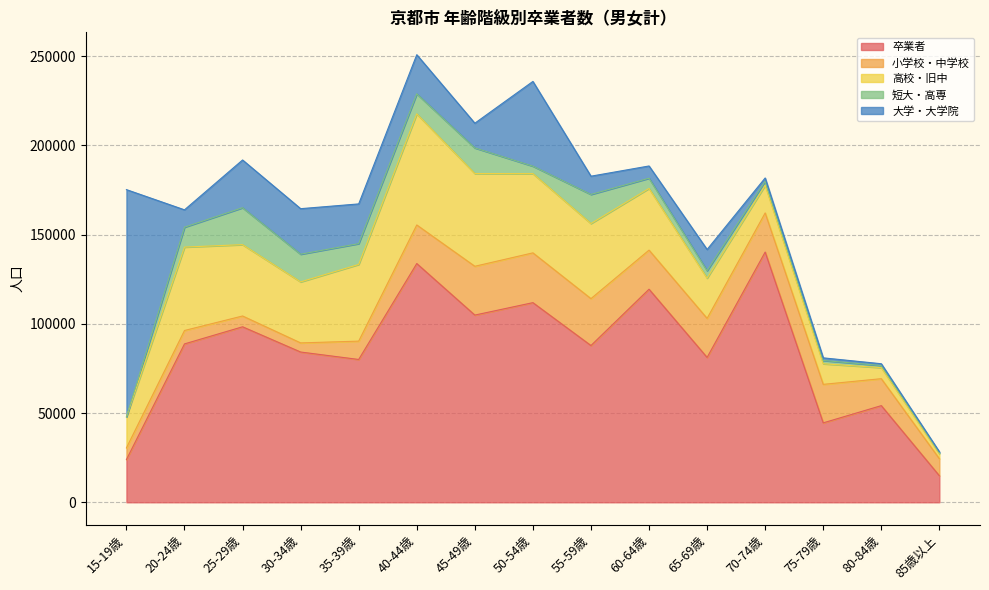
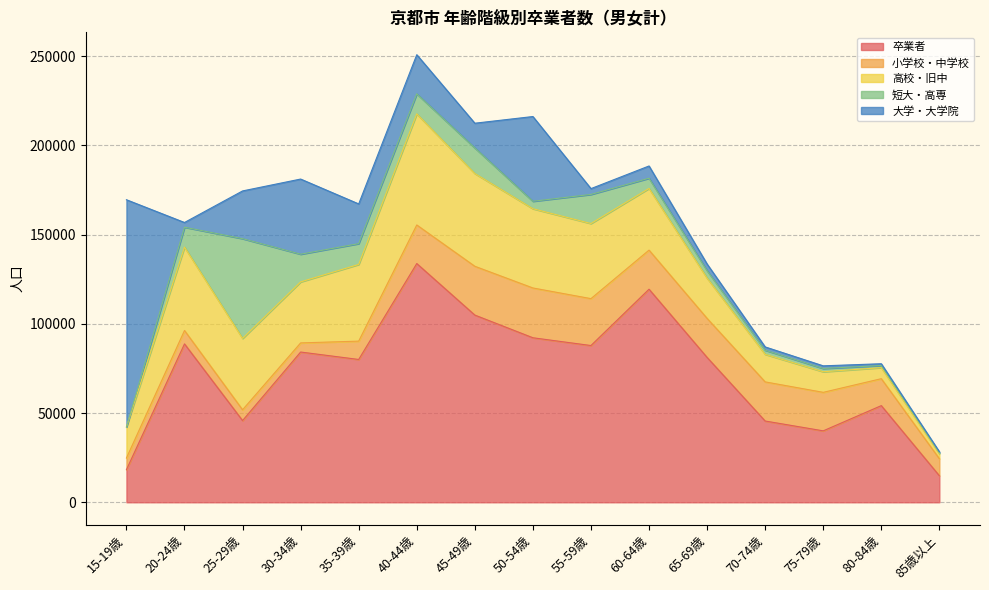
卒業者, 15-19歳: 24000 -> 18000
大学・大学院, 20-24歳: 10000 -> 3000
卒業者, 25-29歳: 98000 -> 46000
短大・高専, 25-29歳: 21000 -> 56000
大学・大学院, 30-34歳: 26000 -> 42000
卒業者, 50-54歳: 112000 -> 92000
大学・大学院, 55-59歳: 10000 -> 3000
大学・大学院, 65-69歳: 12000 -> 4000
卒業者, 70-74歳: 140000 -> 46000
卒業者, 75-79歳: 44000 -> 40000
